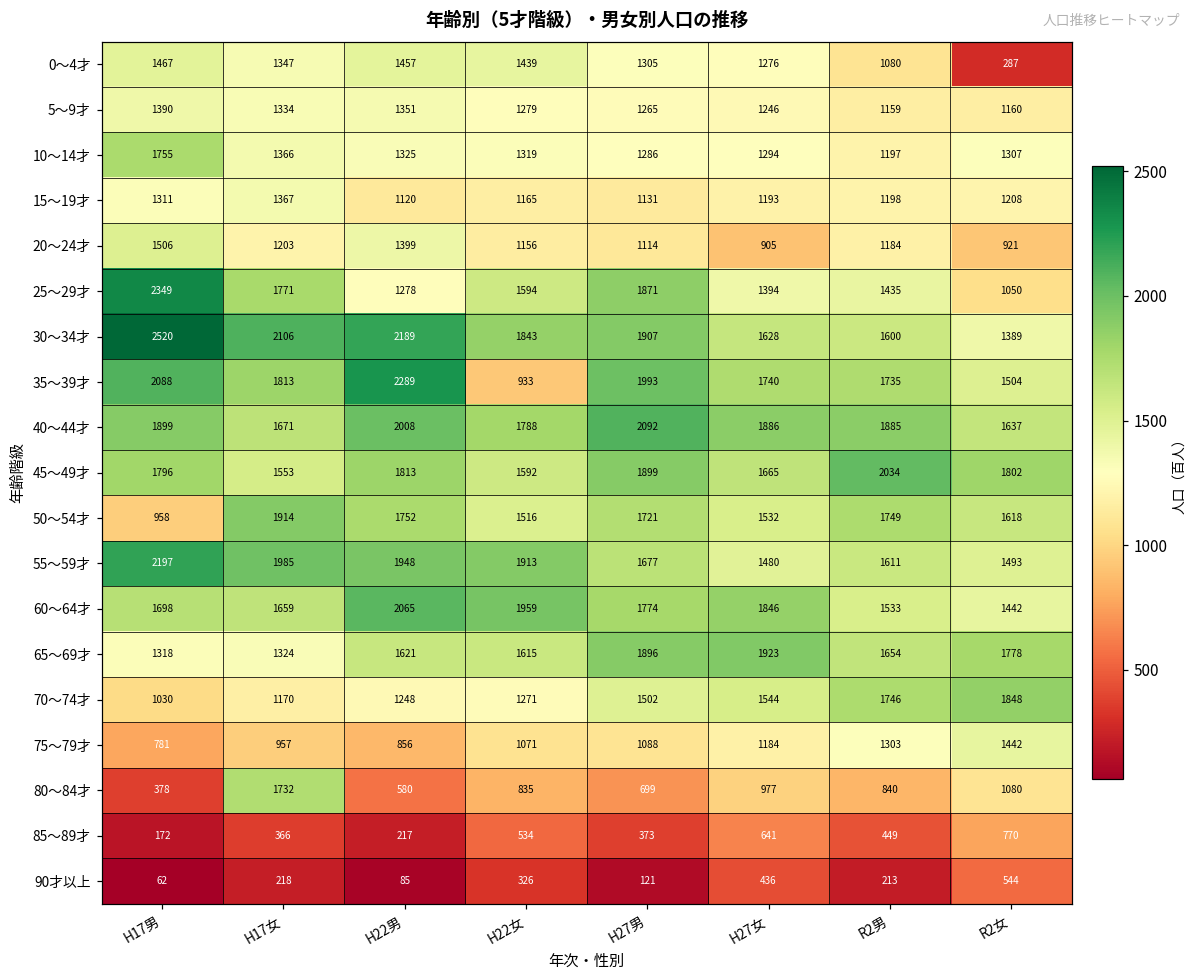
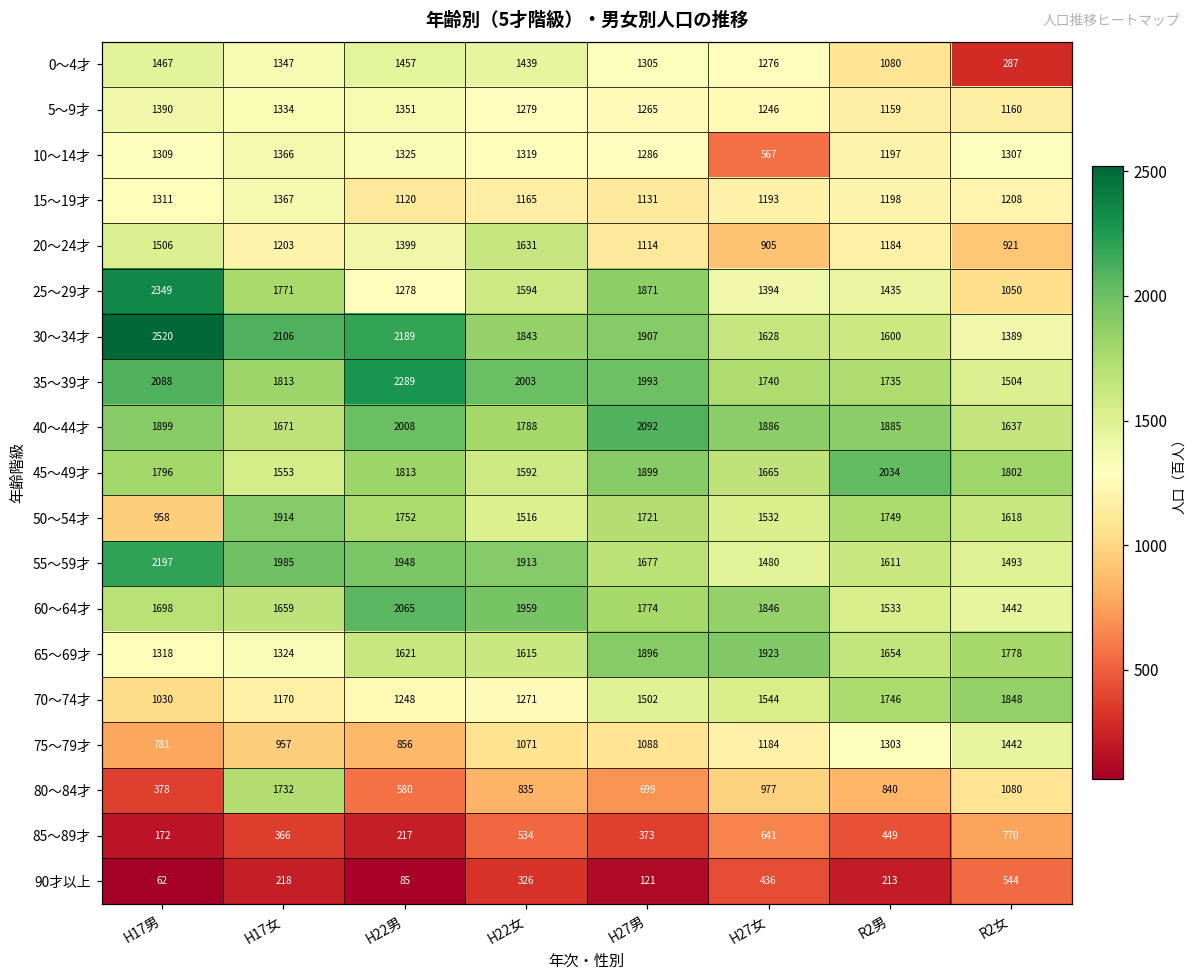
10～14才, H17男: 1755 -> 1309
10～14才, H27女: 1294 -> 567
20～24才, H22女: 1156 -> 1631
35～39才, H22女: 933 -> 2003
